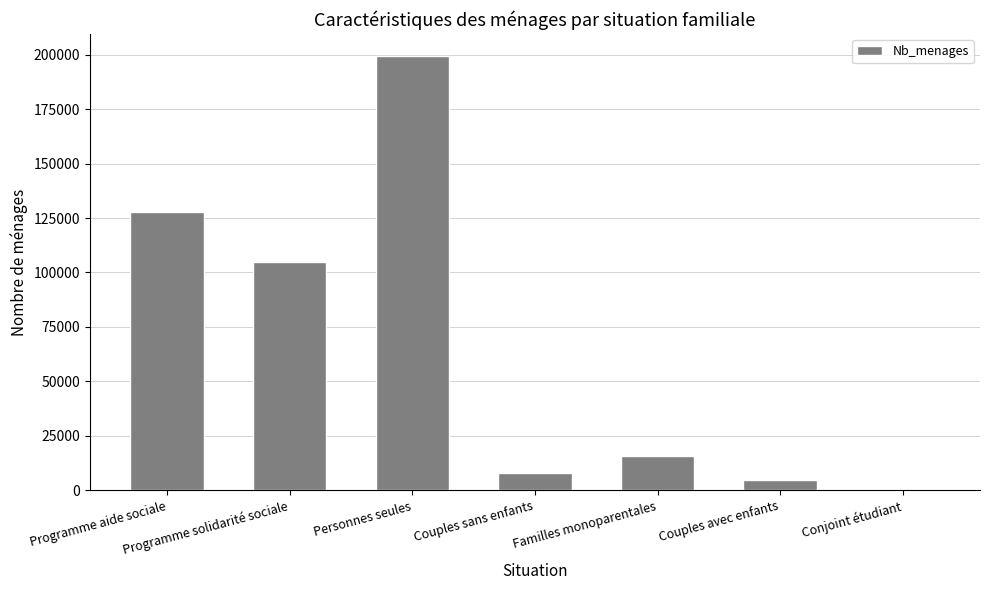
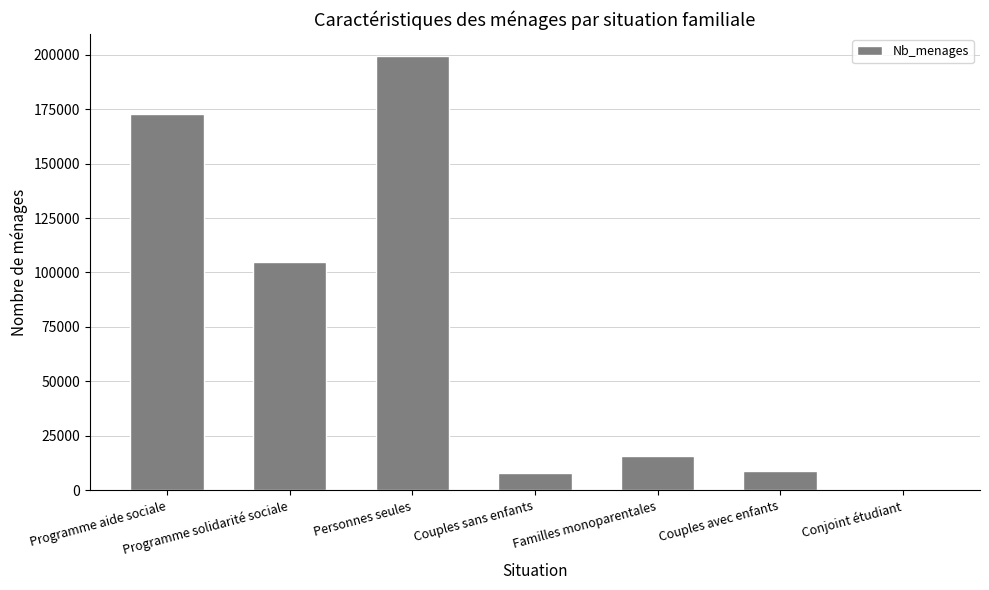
Programme aide sociale: 128000 -> 173000
Couples avec enfants: 4000 -> 9000
